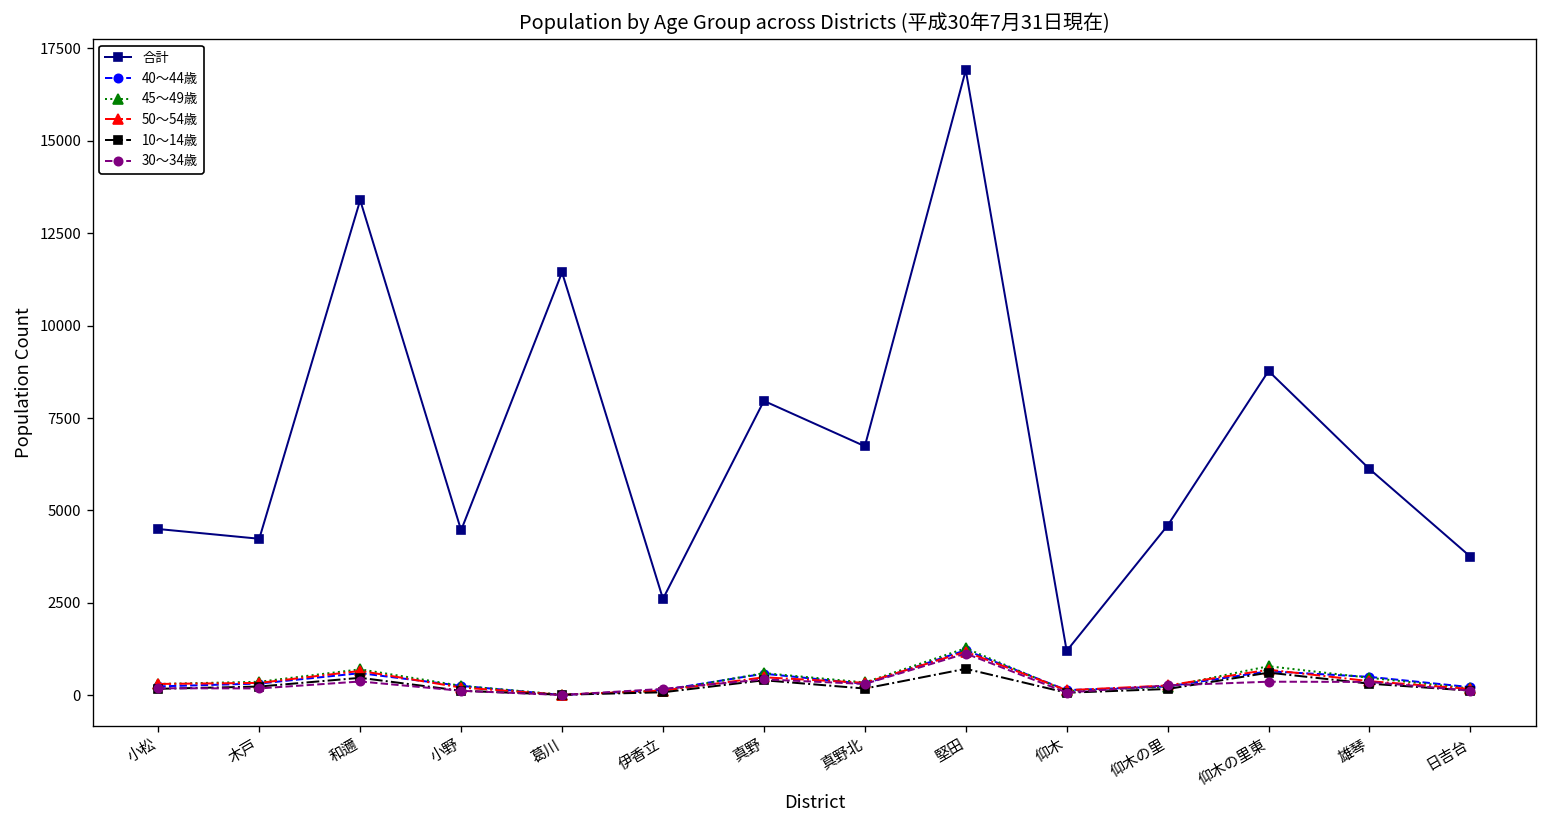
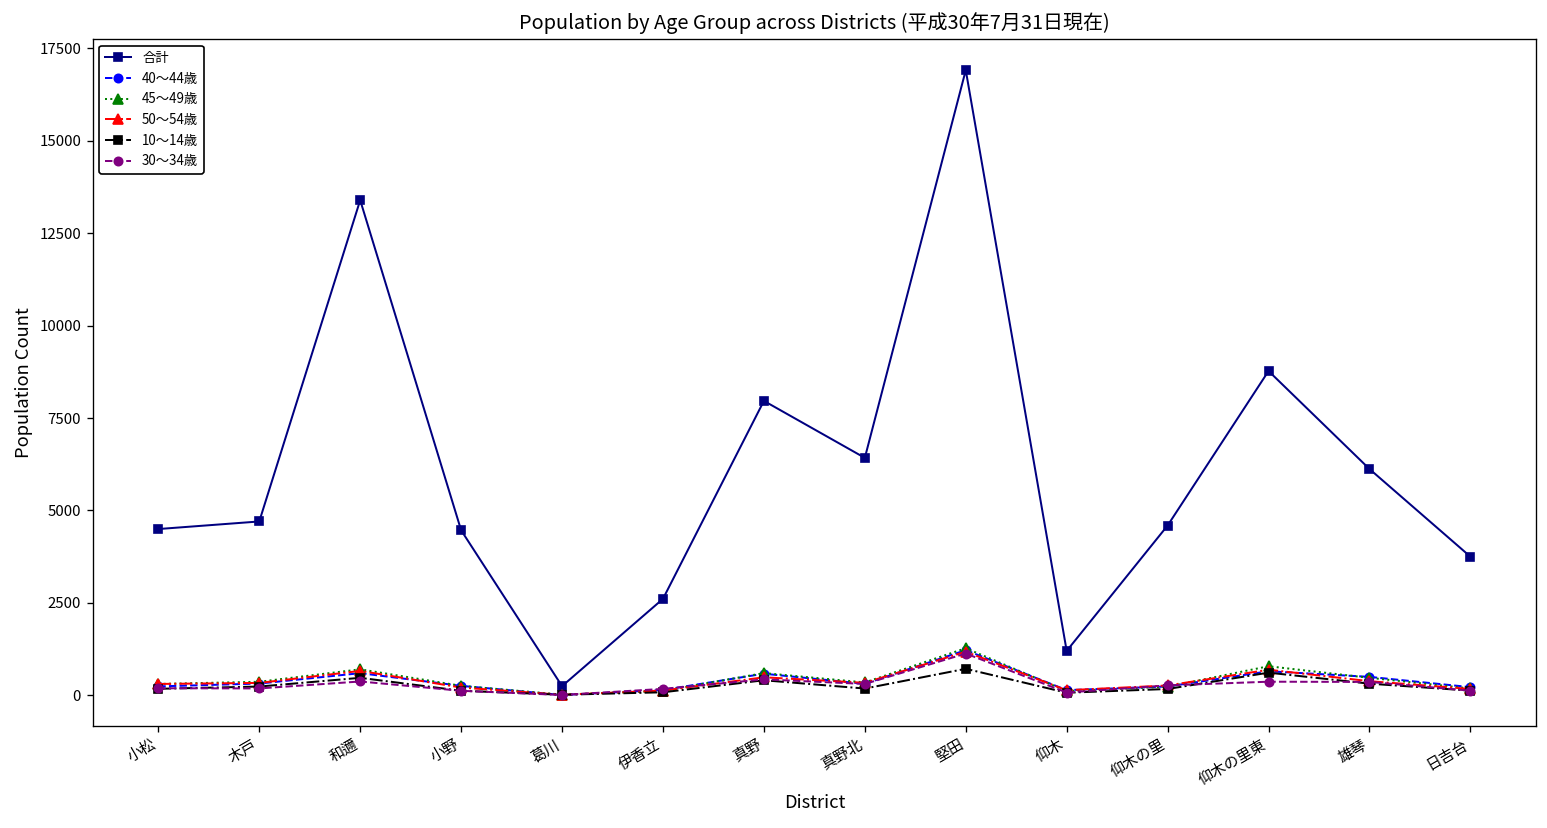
合計, 木戸: 4200 -> 4700
合計, 葛川: 11400 -> 200
合計, 真野北: 6700 -> 6400
